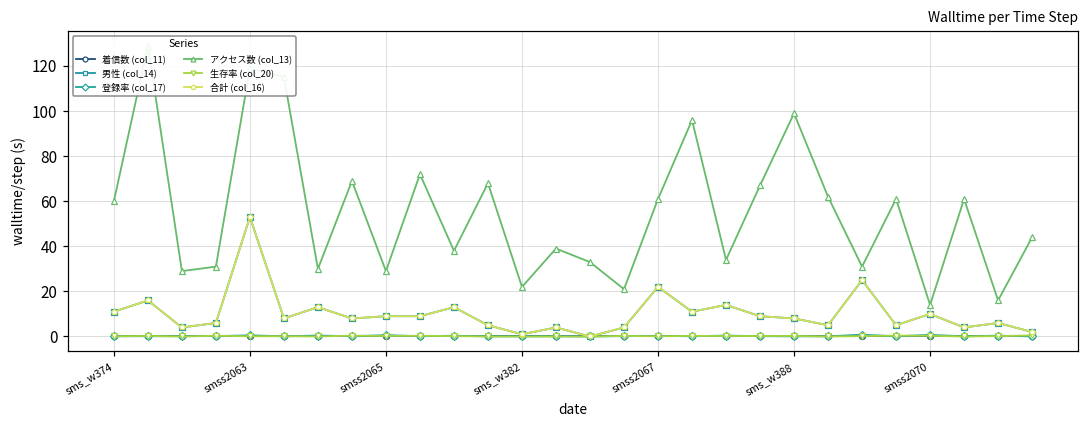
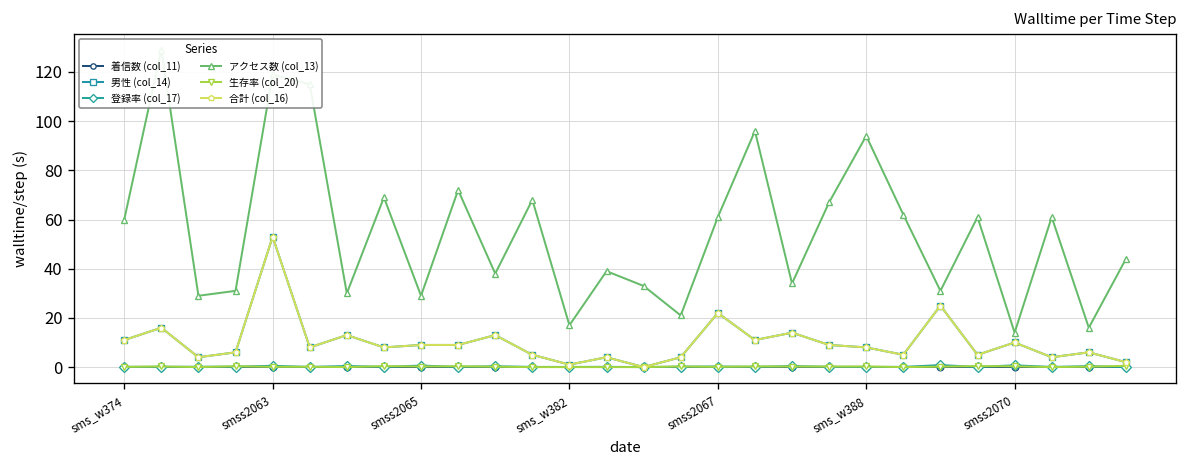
アクセス数 (col_13), sms_w382: 22 -> 17
アクセス数 (col_13), sms_w388: 99 -> 94
